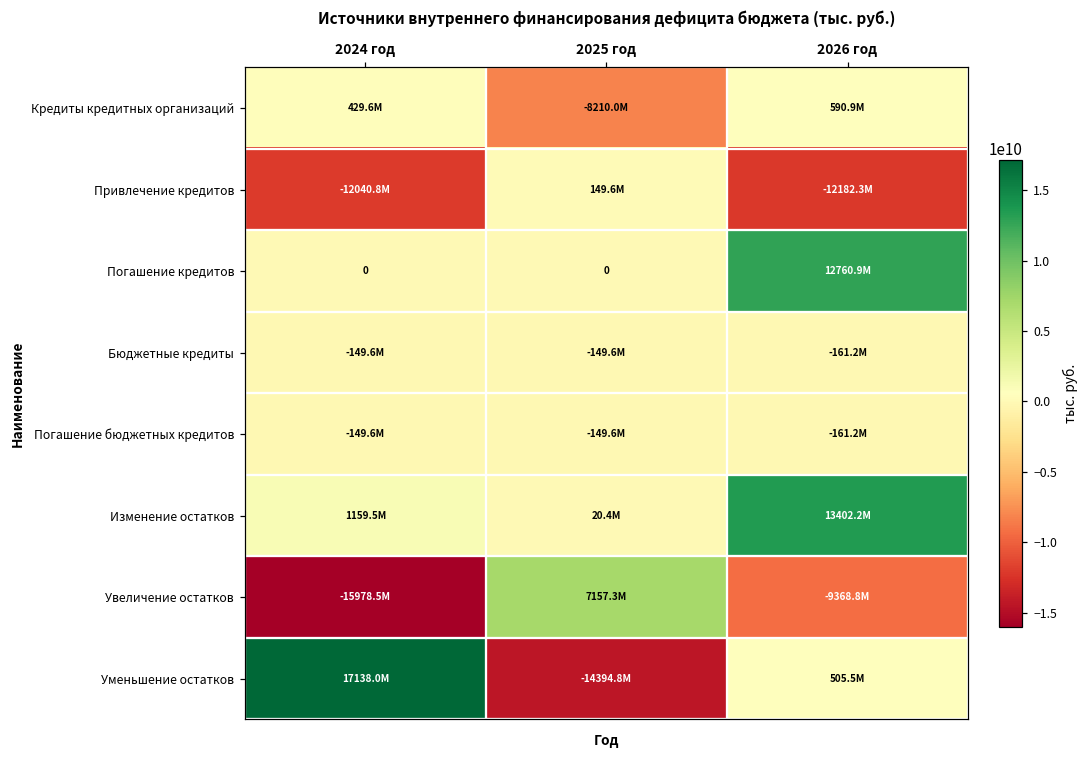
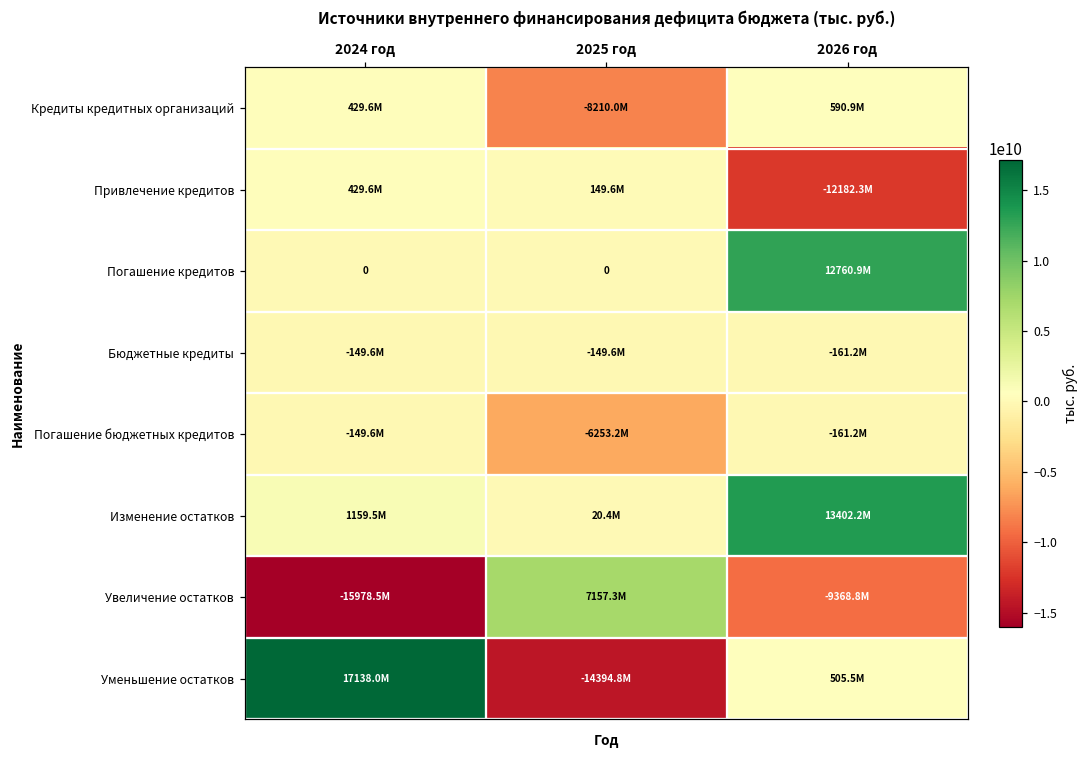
Привлечение кредитов, 2024 год: -12040.8M -> 429.6M
Погашение бюджетных кредитов, 2025 год: -149.6M -> -6253.2M
